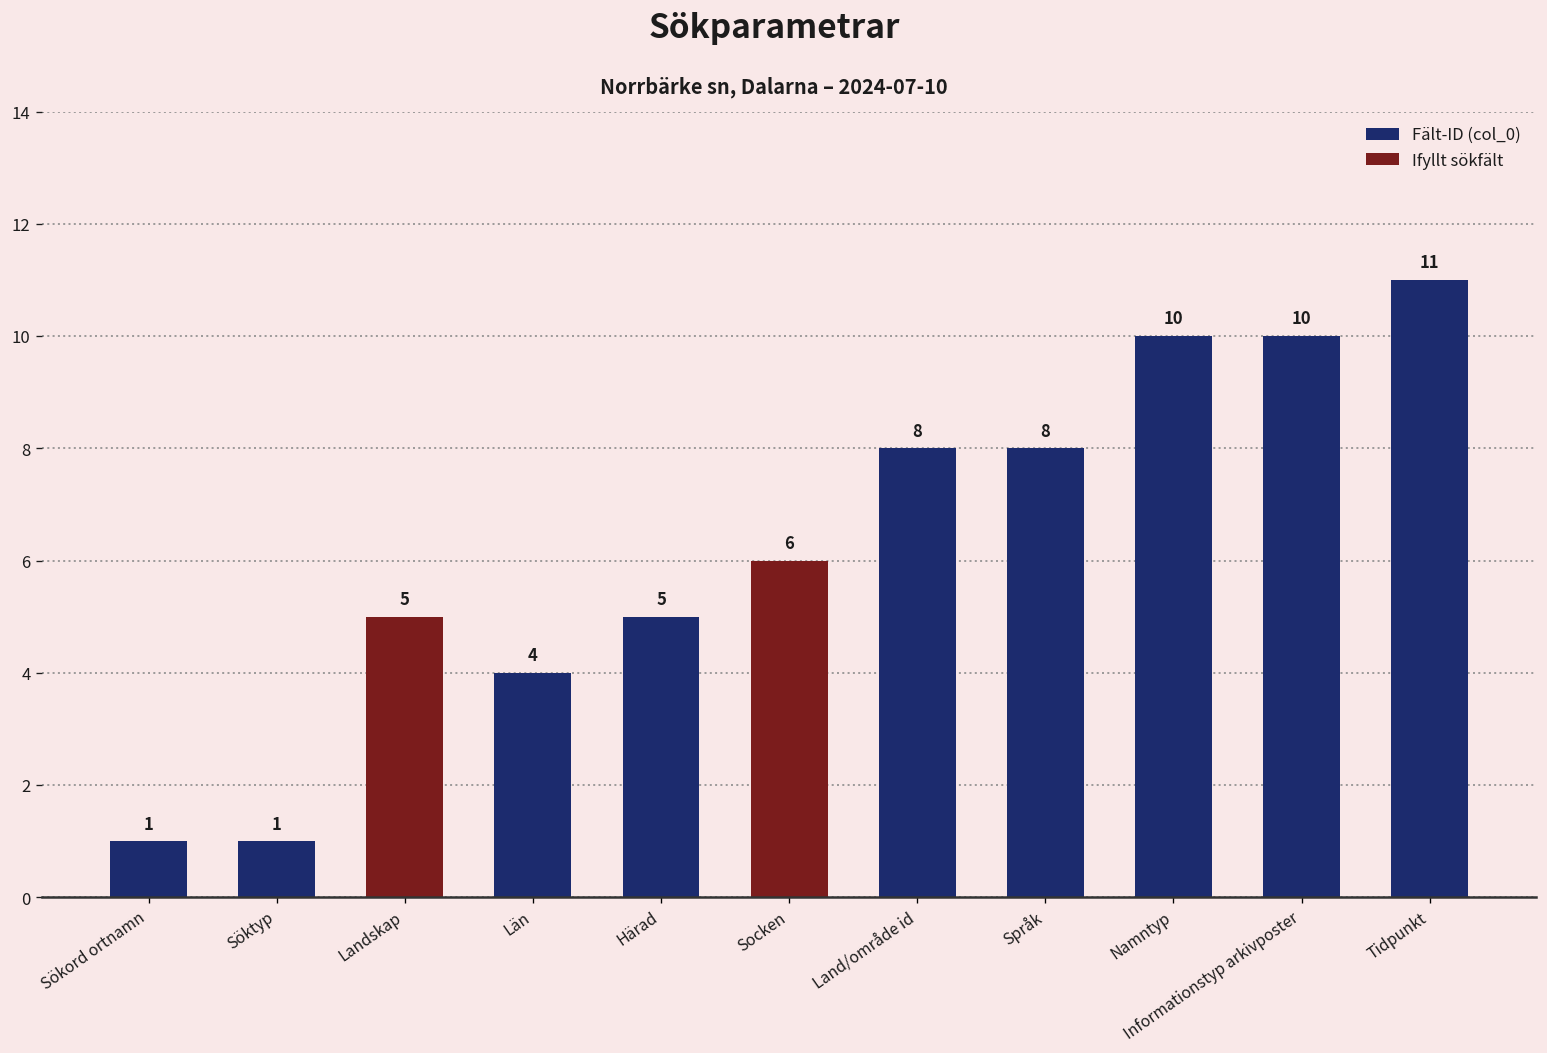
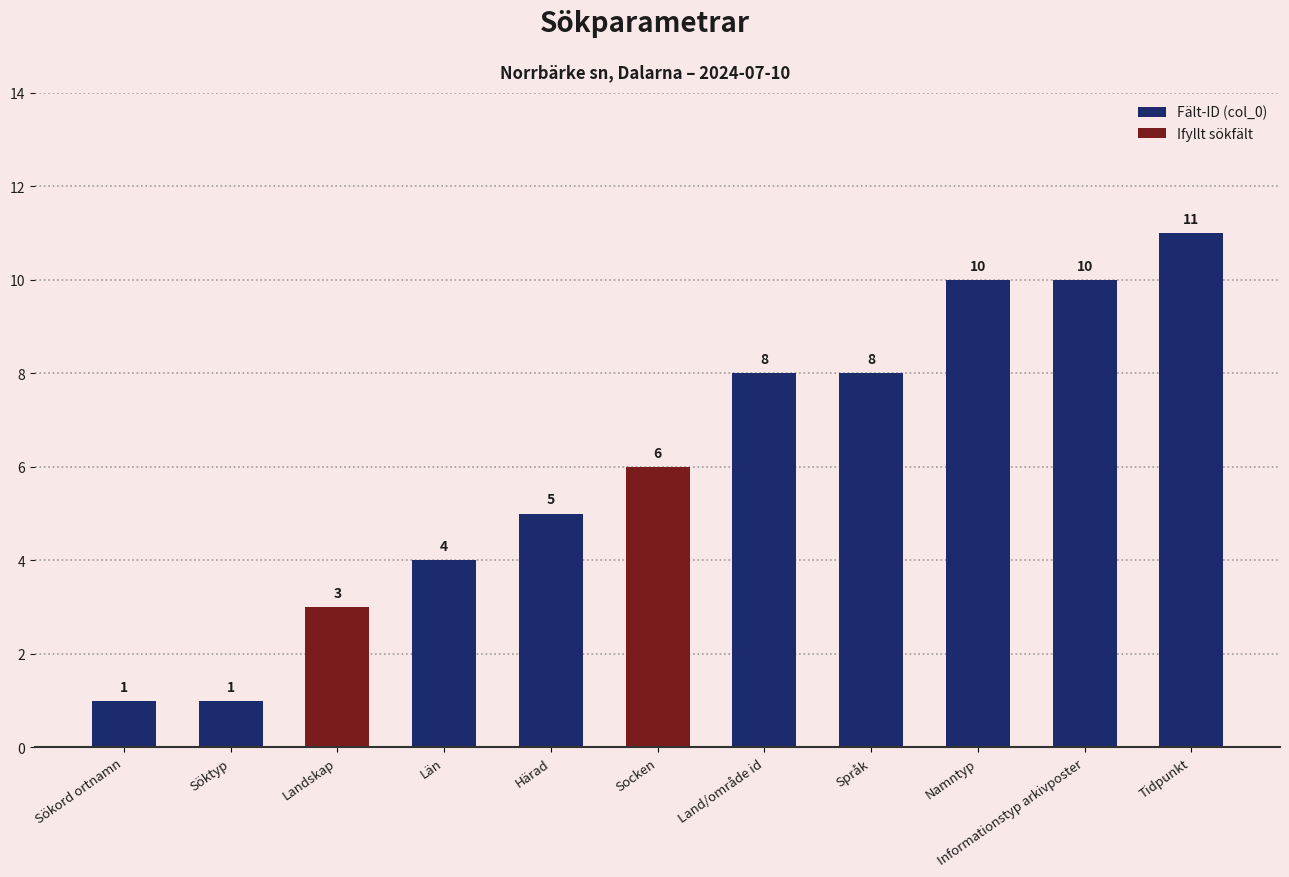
Landskap: 5 -> 3
